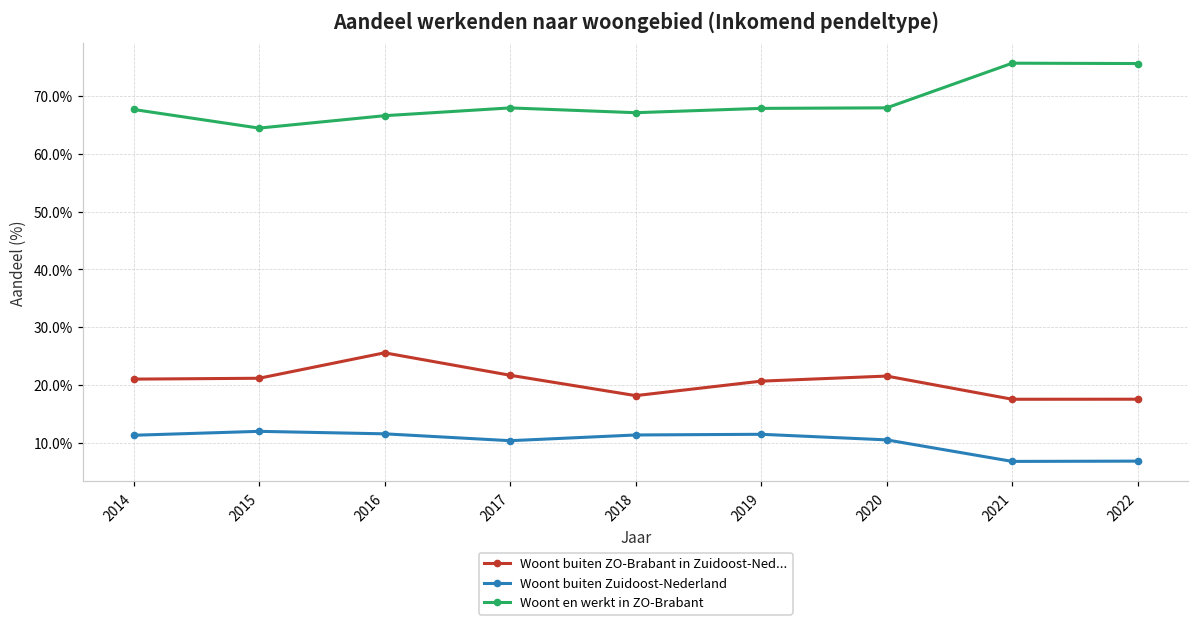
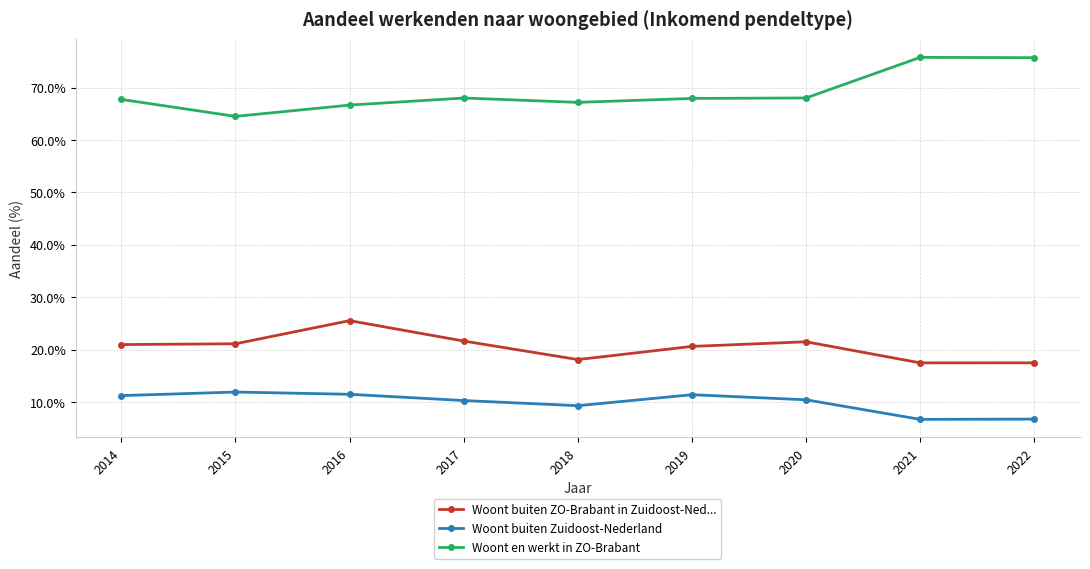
Woont buiten Zuidoost-Nederland, 2018: 11% -> 9%
